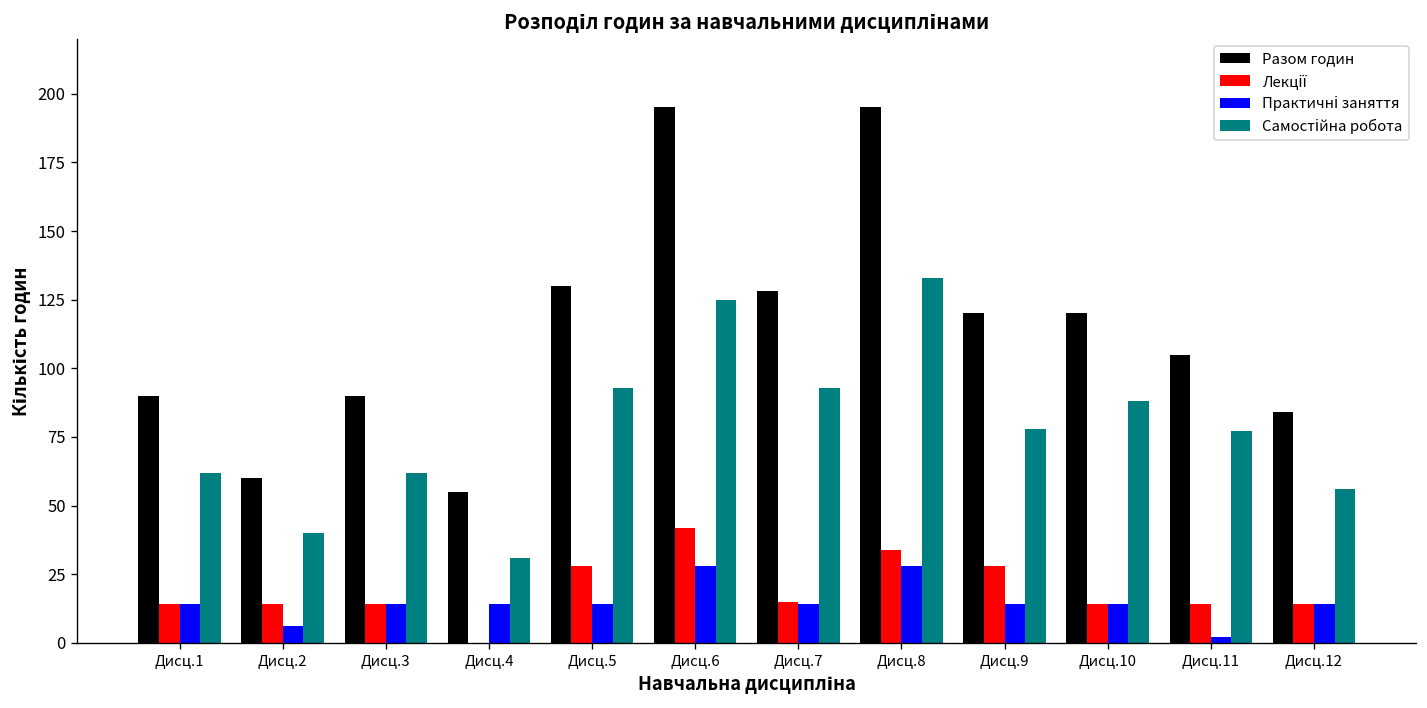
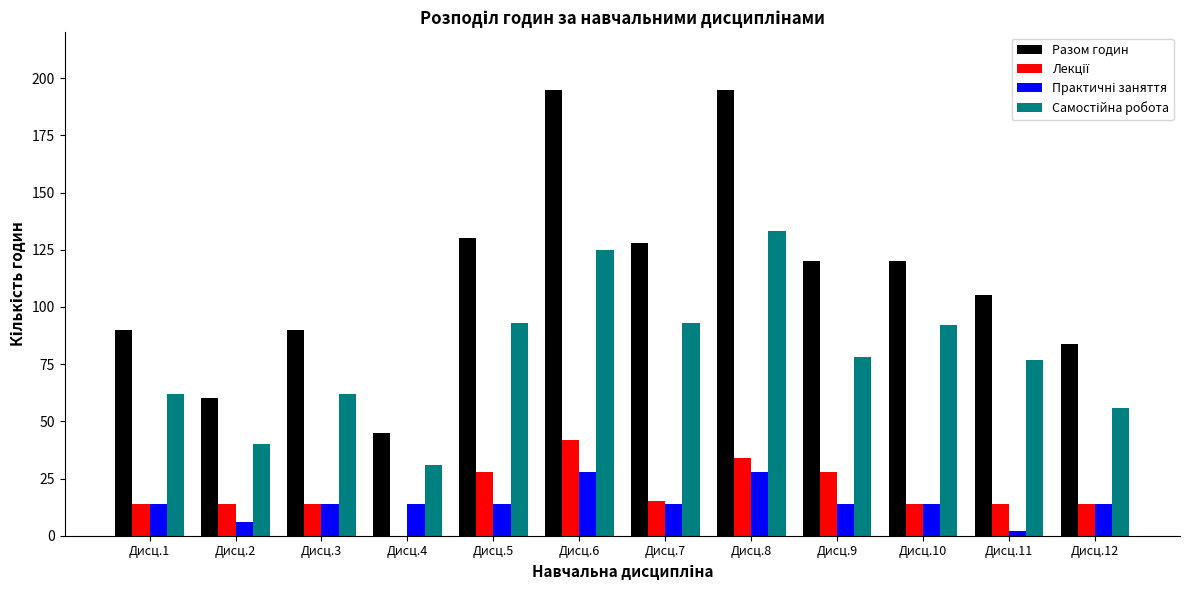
Разом годин, Дисц.4: 55 -> 45
Самостійна робота, Дисц.10: 88 -> 92
